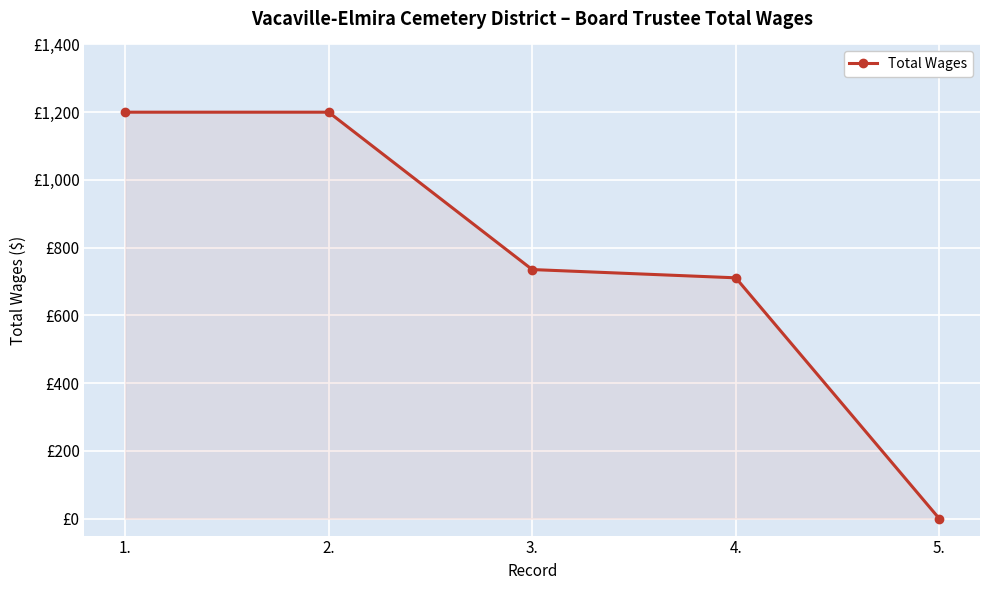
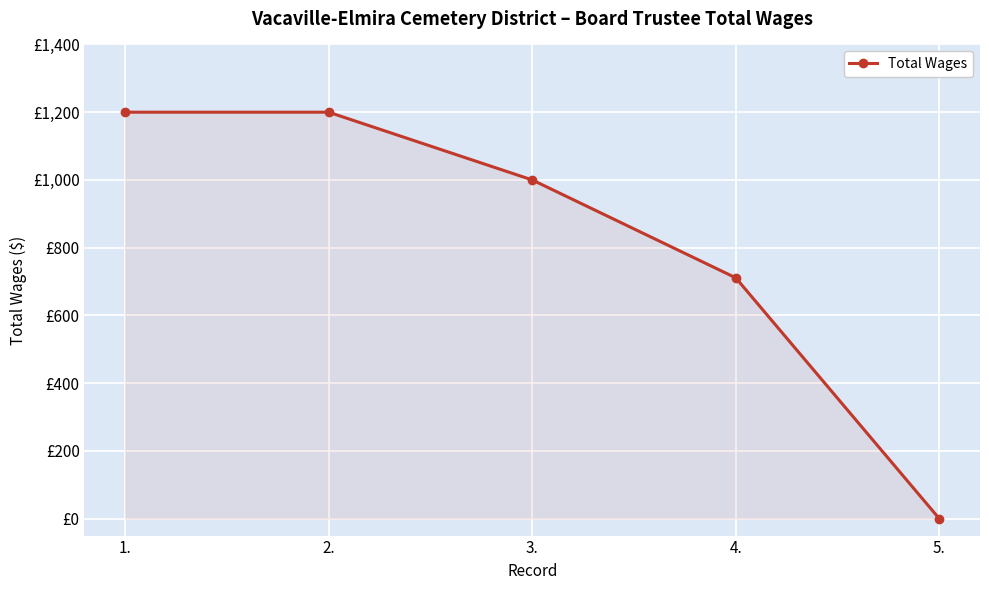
3.: £740 -> £1,000
